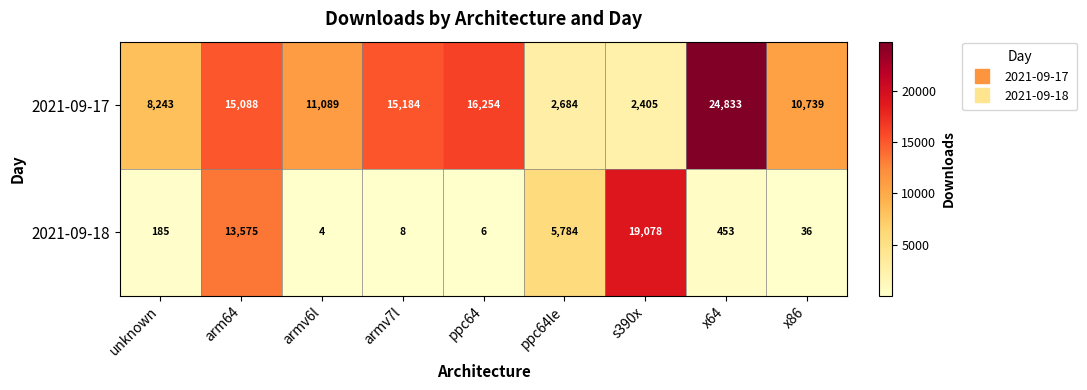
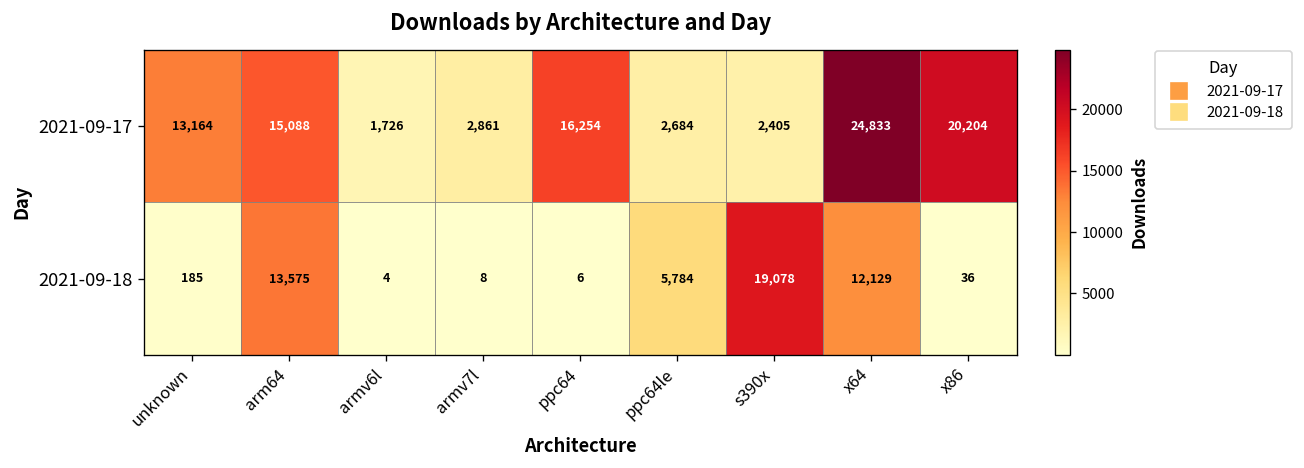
2021-09-17, unknown: 8,243 -> 13,164
2021-09-17, armv6l: 11,089 -> 1,726
2021-09-17, armv7l: 15,184 -> 2,861
2021-09-17, x86: 10,739 -> 20,204
2021-09-18, x64: 453 -> 12,129
